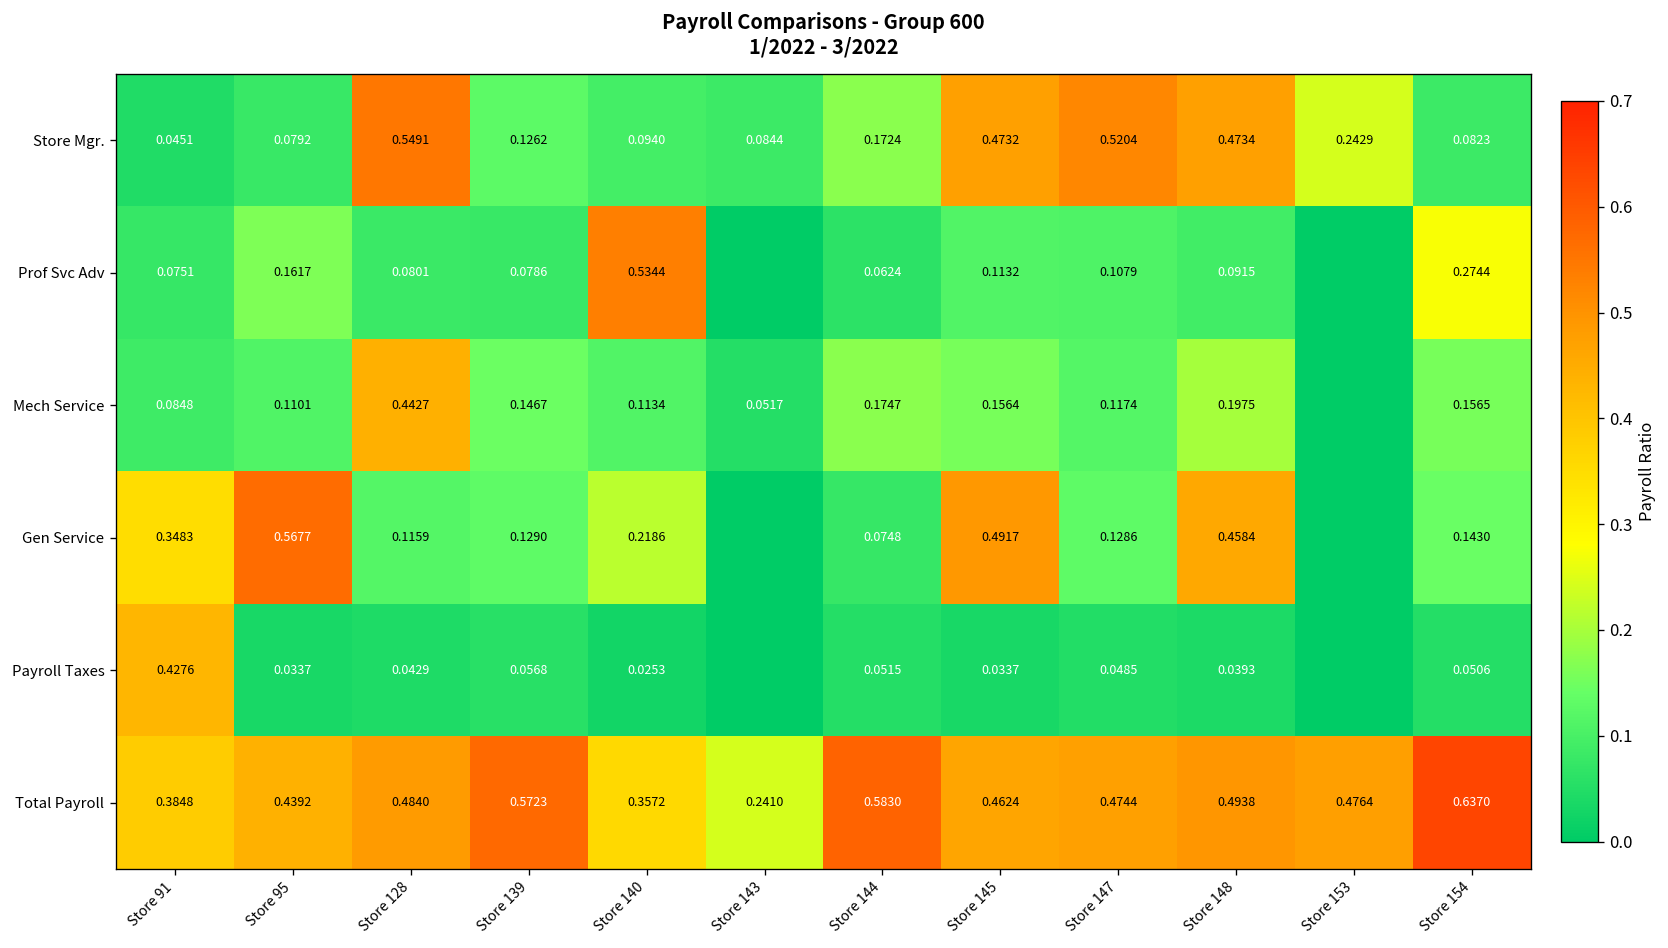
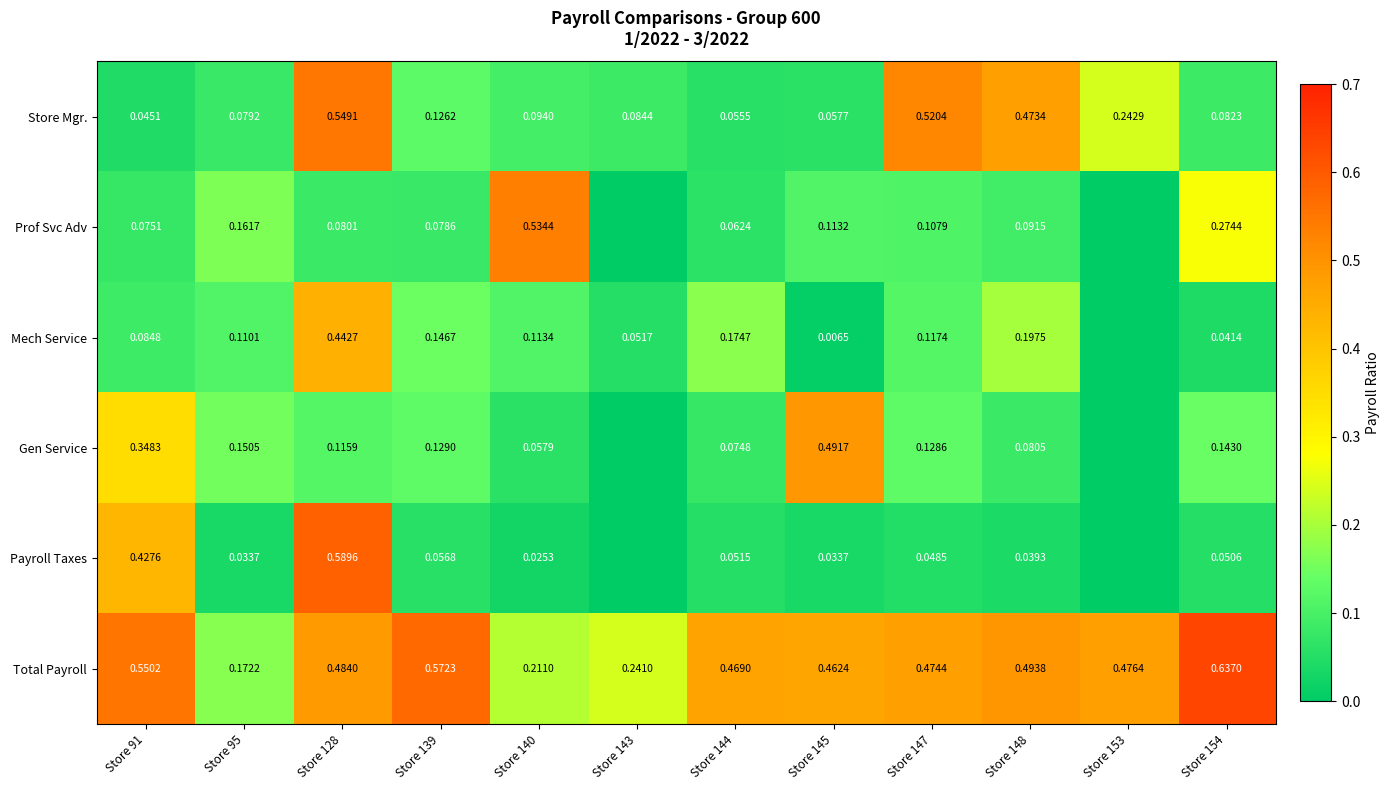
Store Mgr., Store 144: 0.1724 -> 0.0555
Store Mgr., Store 145: 0.4732 -> 0.0577
Mech Service, Store 145: 0.1564 -> 0.0065
Mech Service, Store 154: 0.1565 -> 0.0414
Gen Service, Store 95: 0.5677 -> 0.1505
Gen Service, Store 140: 0.2186 -> 0.0579
Gen Service, Store 148: 0.4584 -> 0.0805
Payroll Taxes, Store 128: 0.0429 -> 0.5896
Total Payroll, Store 91: 0.3848 -> 0.5502
Total Payroll, Store 95: 0.4392 -> 0.1722
Total Payroll, Store 140: 0.3572 -> 0.2110
Total Payroll, Store 144: 0.5830 -> 0.4690
